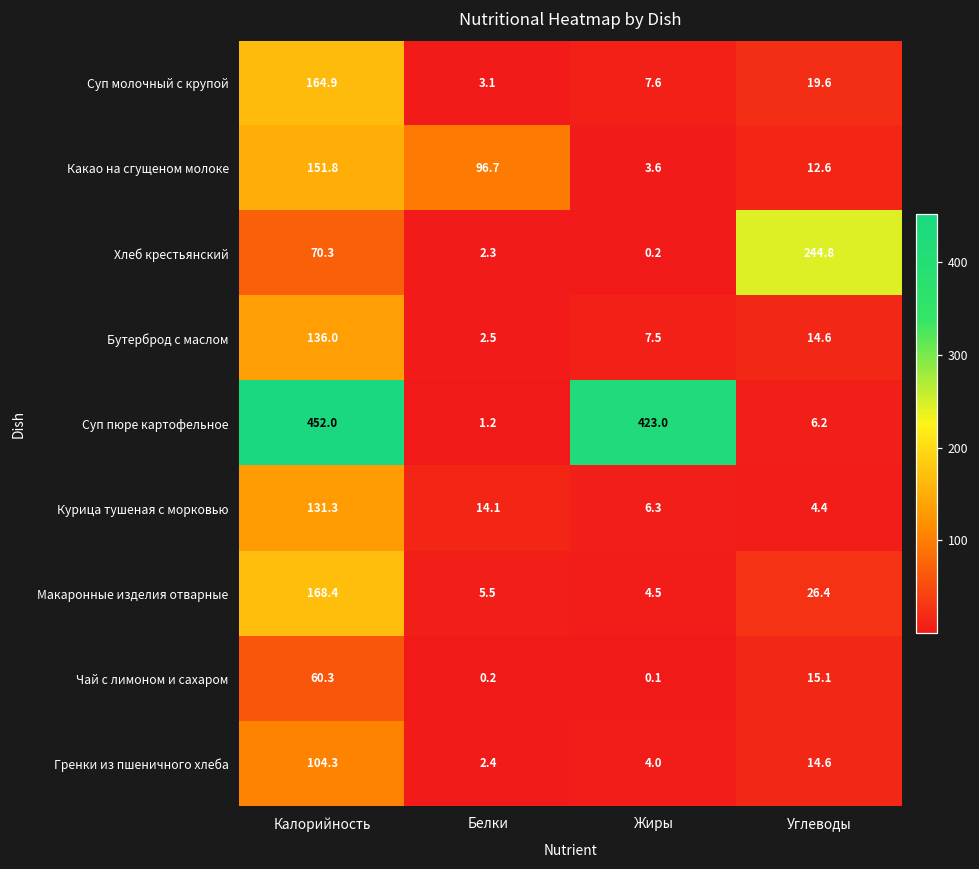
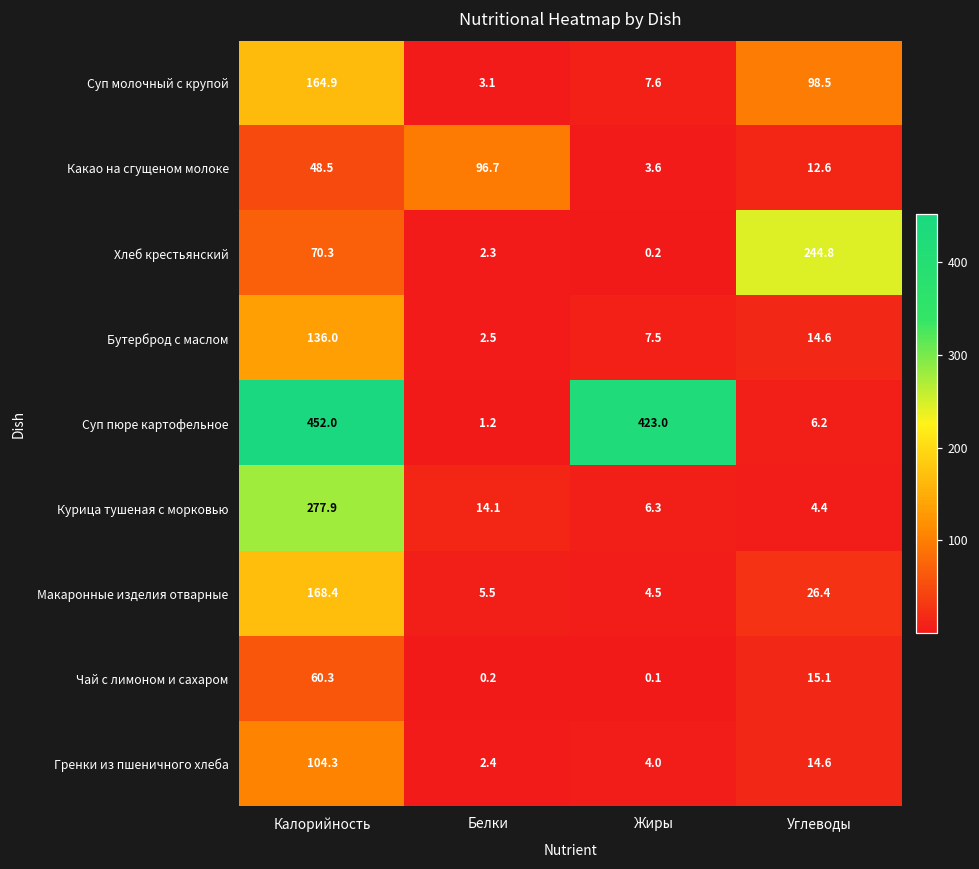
Суп молочный с крупой, Углеводы: 19.6 -> 98.5
Какао на сгущеном молоке, Калорийность: 151.8 -> 48.5
Курица тушеная с морковью, Калорийность: 131.3 -> 277.9
